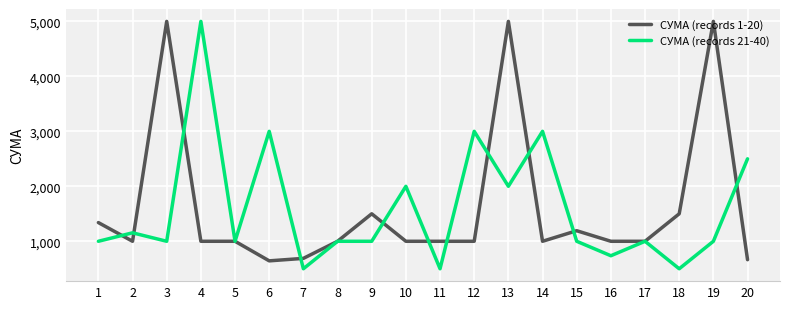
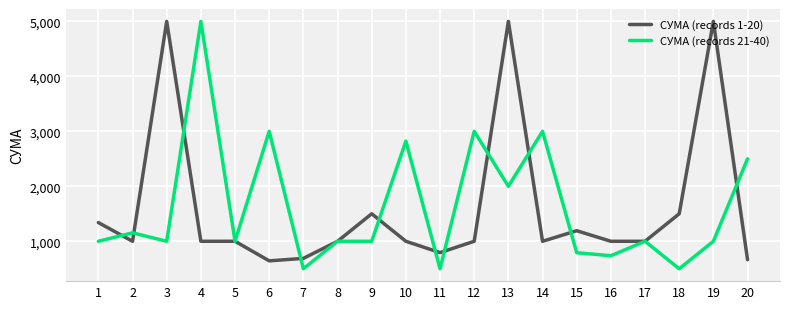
СУМА (records 21-40), 10: 2,000 -> 2,800
СУМА (records 1-20), 11: 1,000 -> 800
СУМА (records 21-40), 15: 1,000 -> 800
